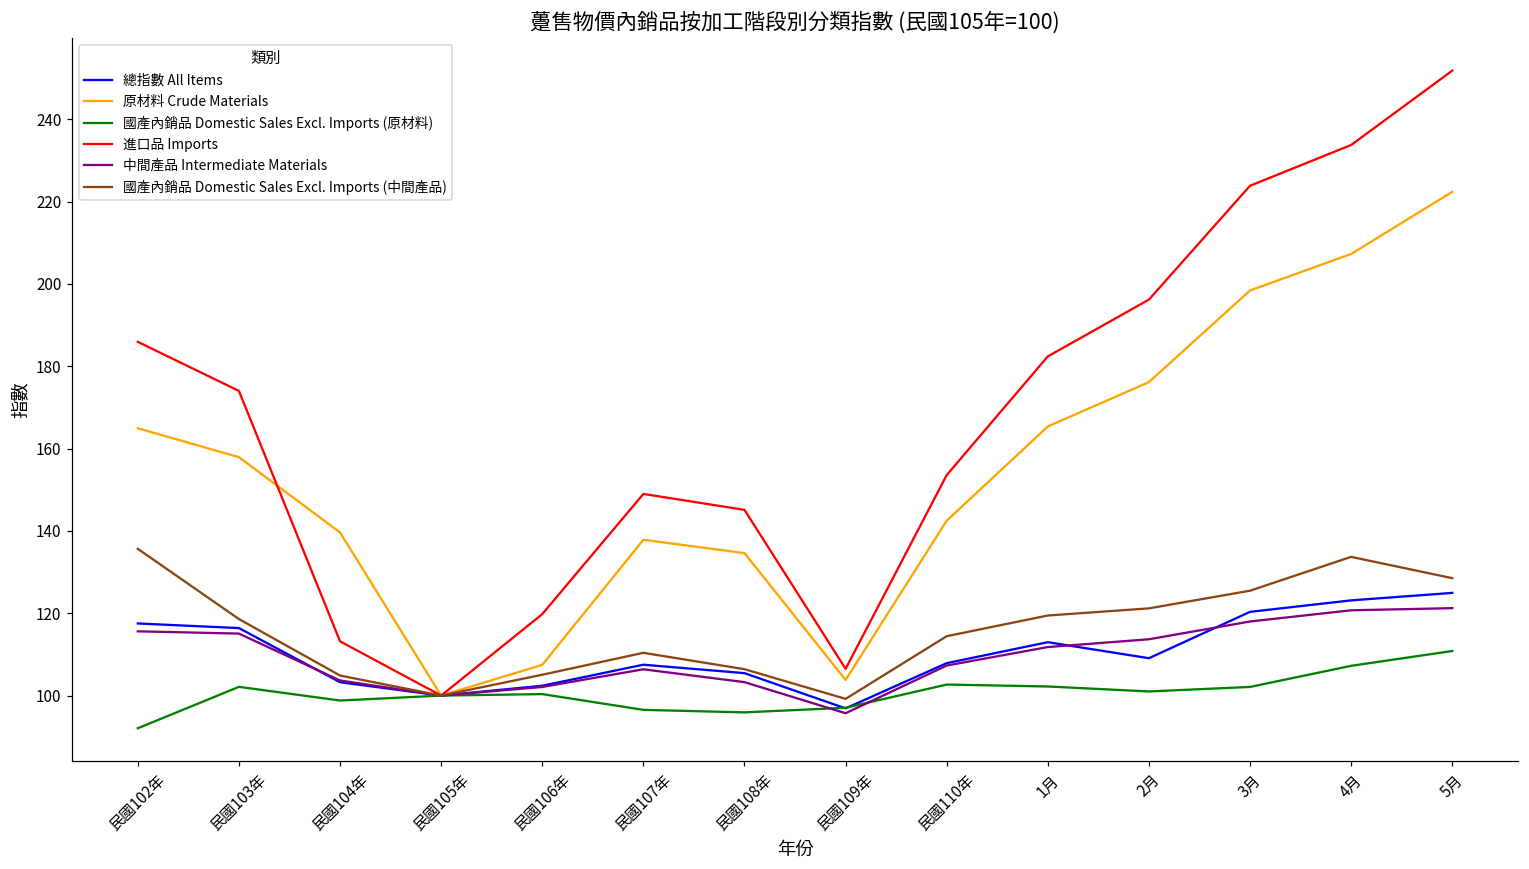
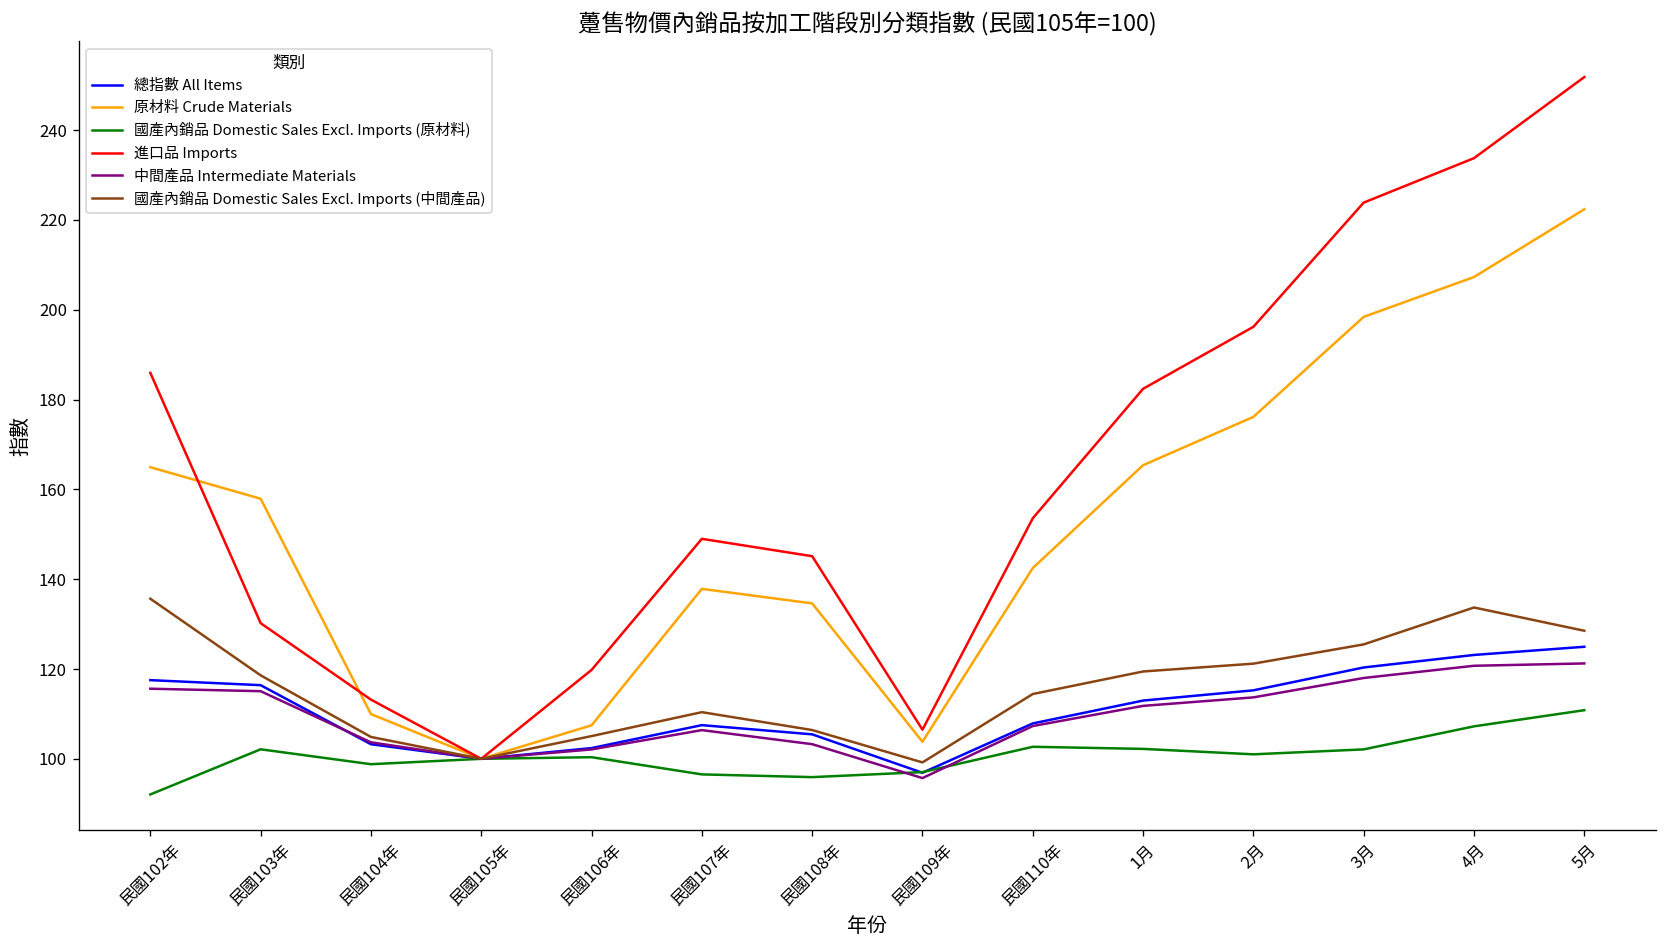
進口品 Imports, 民國103年: 174 -> 130
原材料 Crude Materials, 民國104年: 140 -> 110
總指數 All Items, 2月: 109 -> 115
